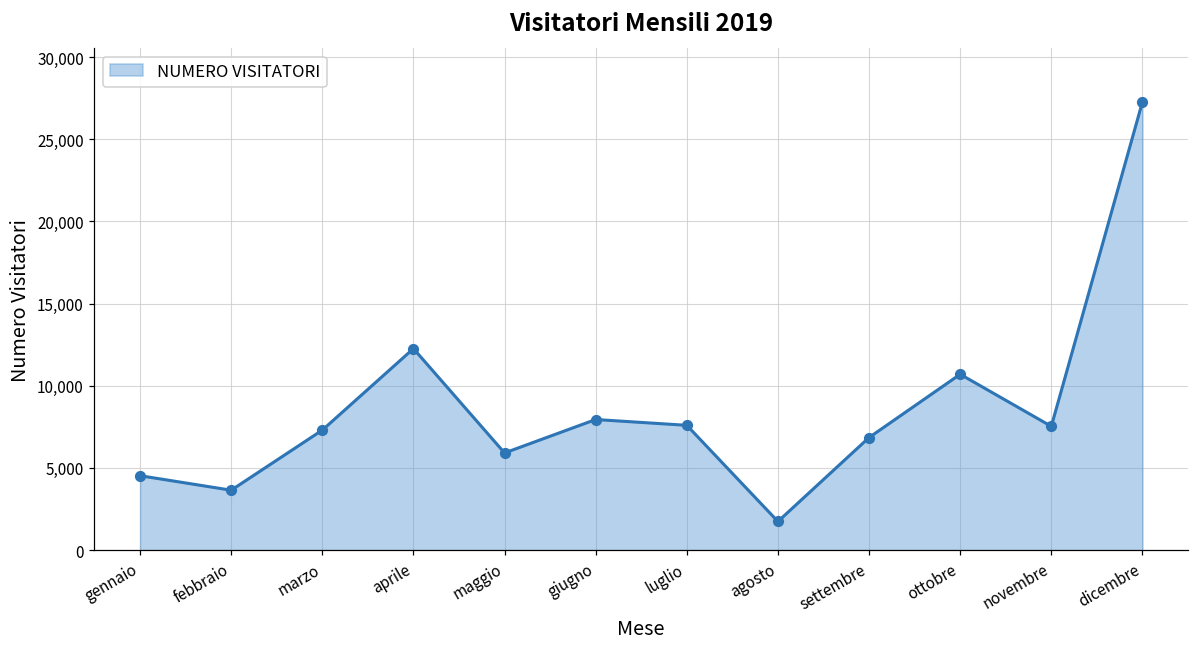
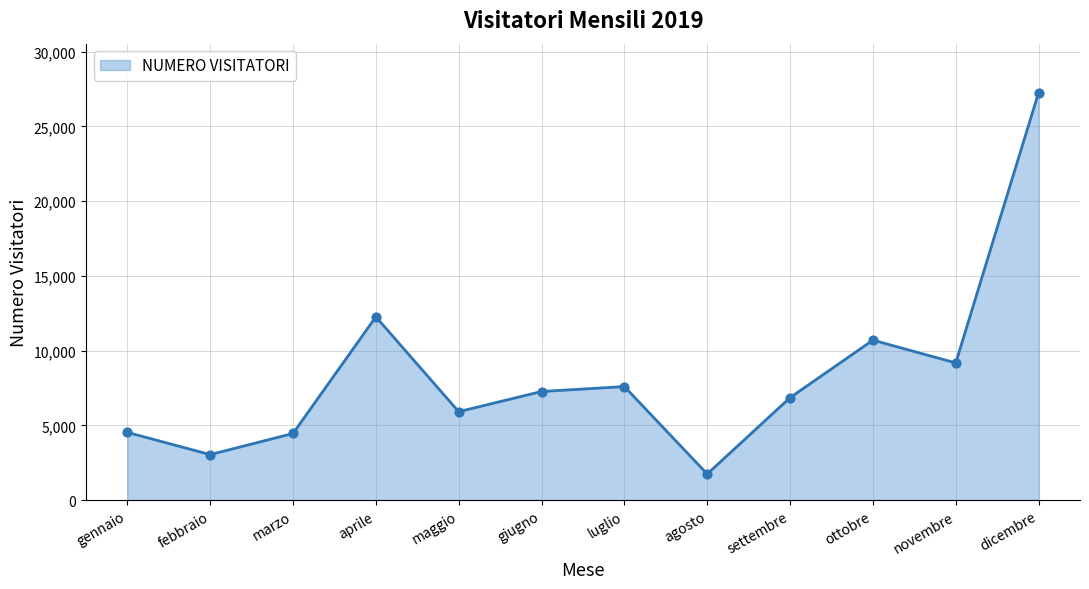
febbraio: 3,600 -> 3,000
marzo: 7,300 -> 4,500
giugno: 7,900 -> 7,300
novembre: 7,500 -> 9,200
